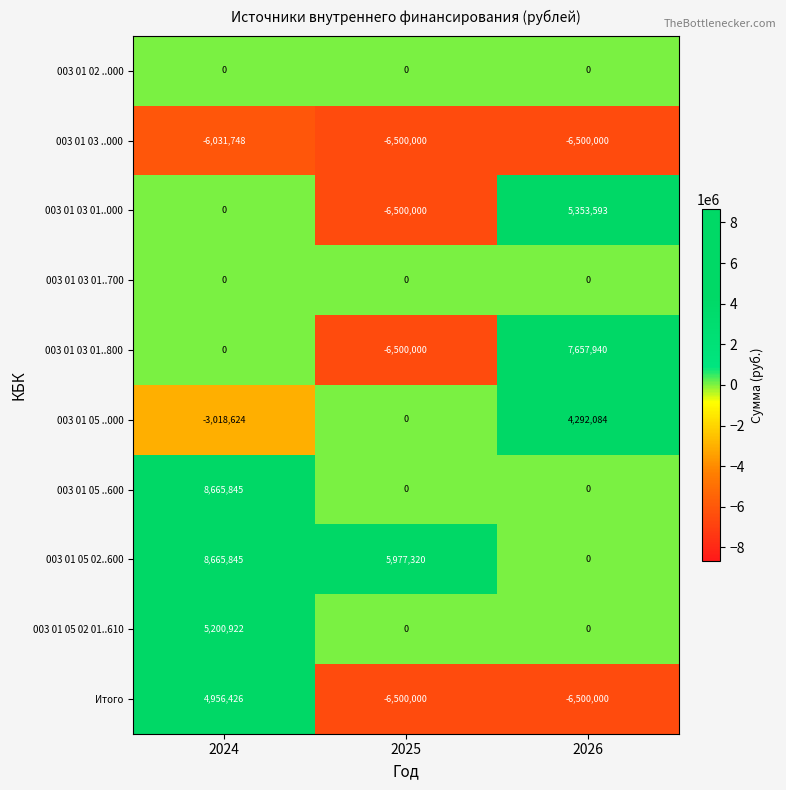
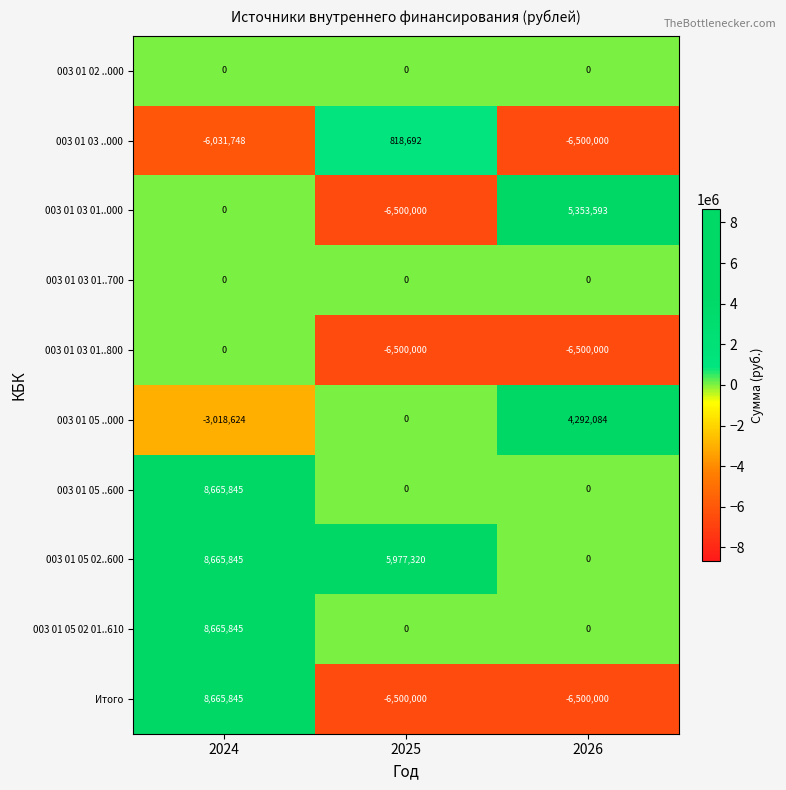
003 01 03 ..000, 2025: -6,500,000 -> 818,692
003 01 03 01..800, 2026: 7,657,940 -> -6,500,000
003 01 05 02 01..610, 2024: 5,200,922 -> 8,665,845
Итого, 2024: 4,956,426 -> 8,665,845
